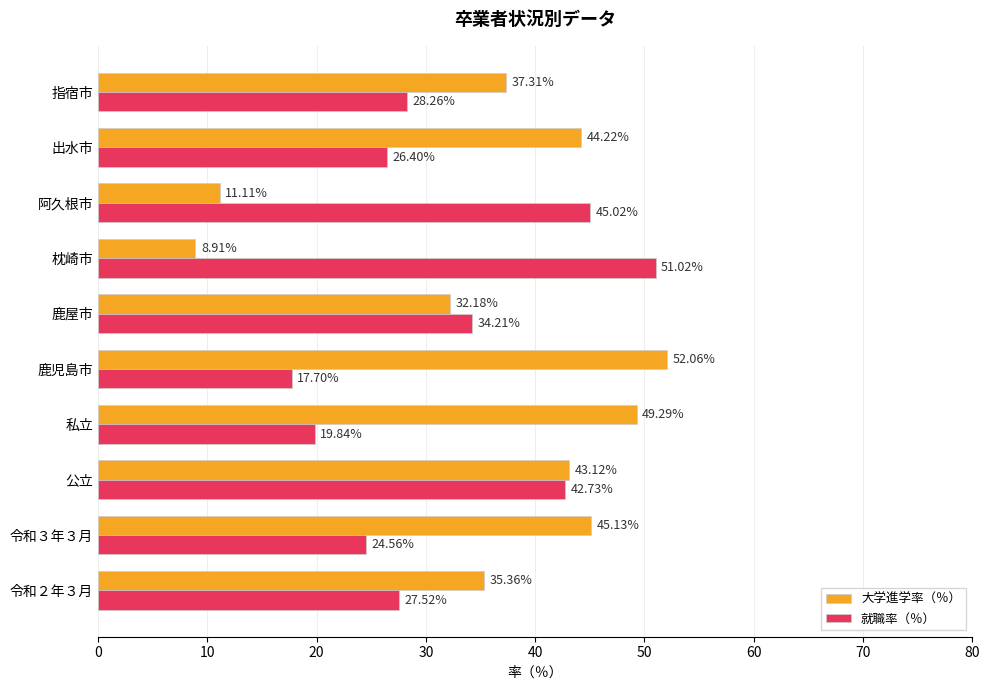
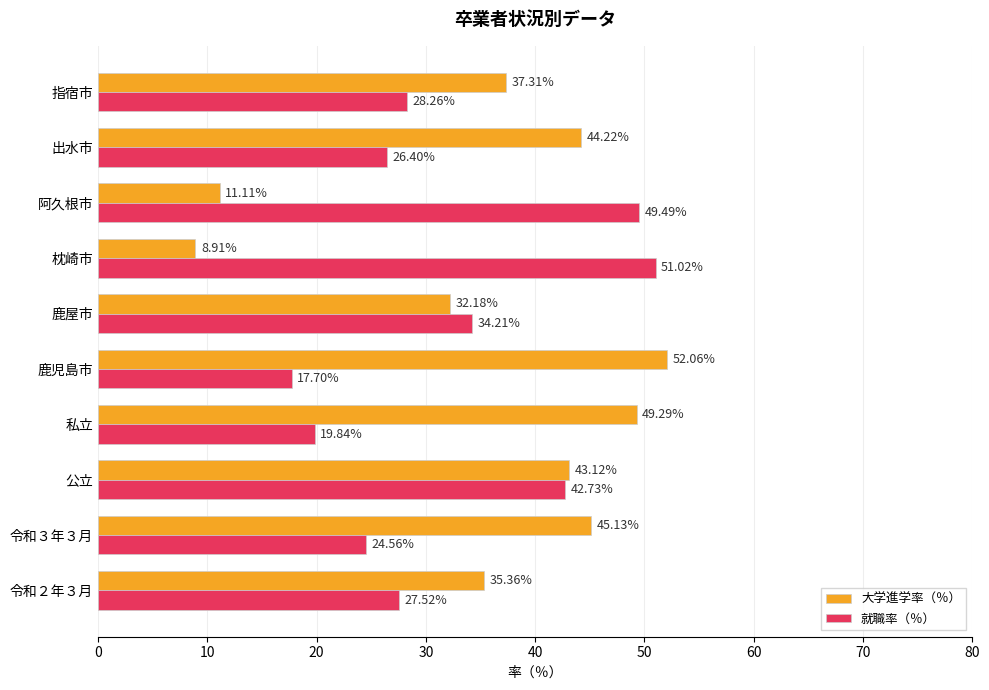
就職率（％）, 阿久根市: 45.02% -> 49.49%
